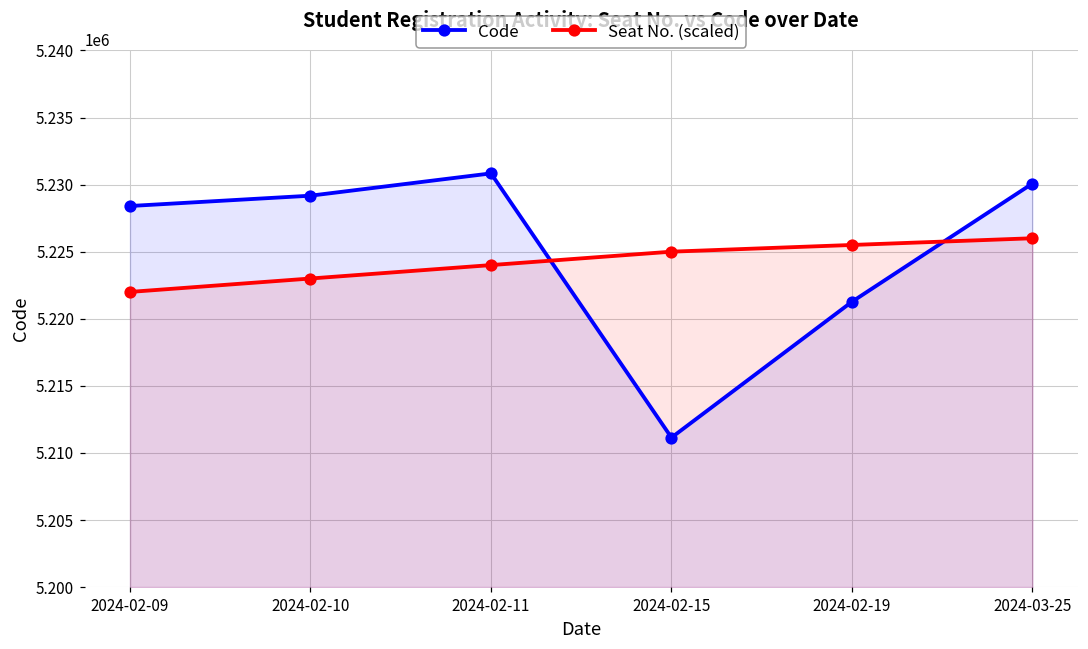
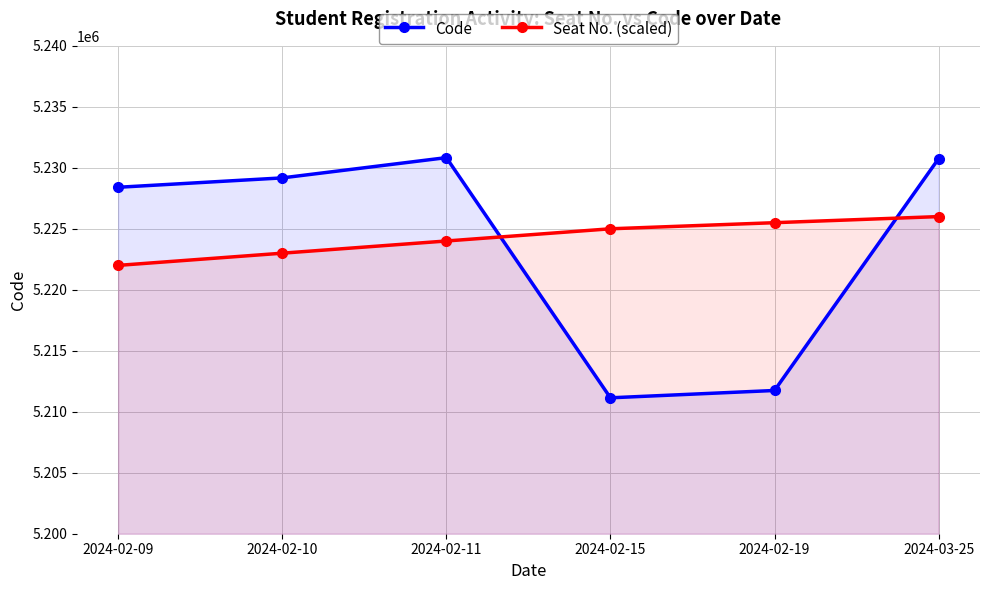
Code, 2024-02-19: 5221300 -> 5211700
Code, 2024-03-25: 5230100 -> 5230800
